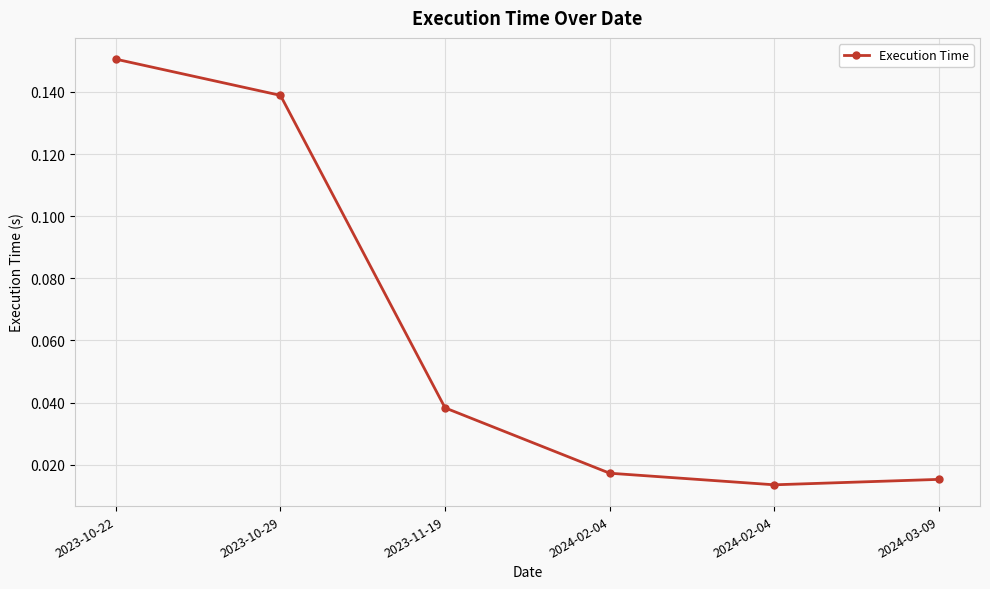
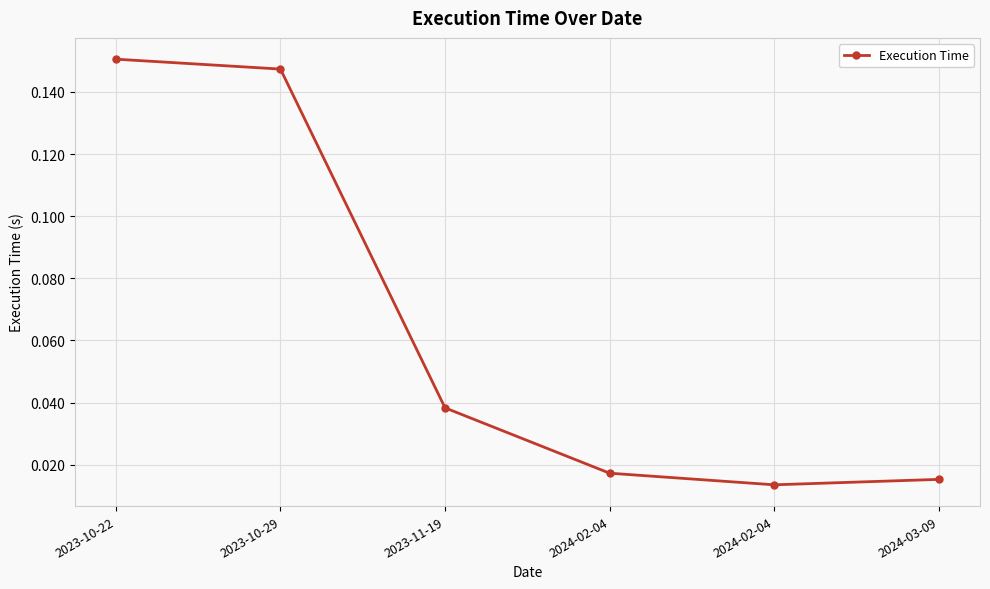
2023-10-29: 0.139 -> 0.147
